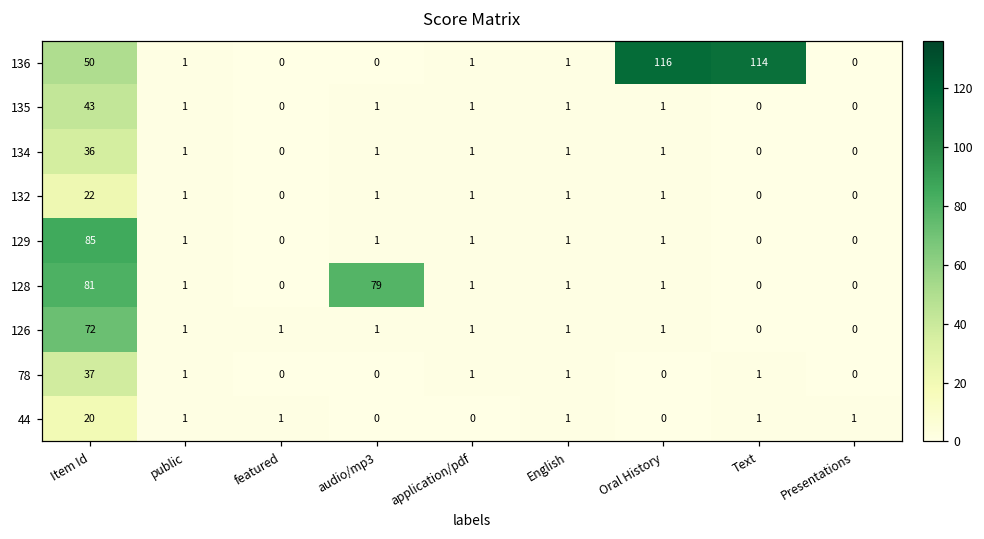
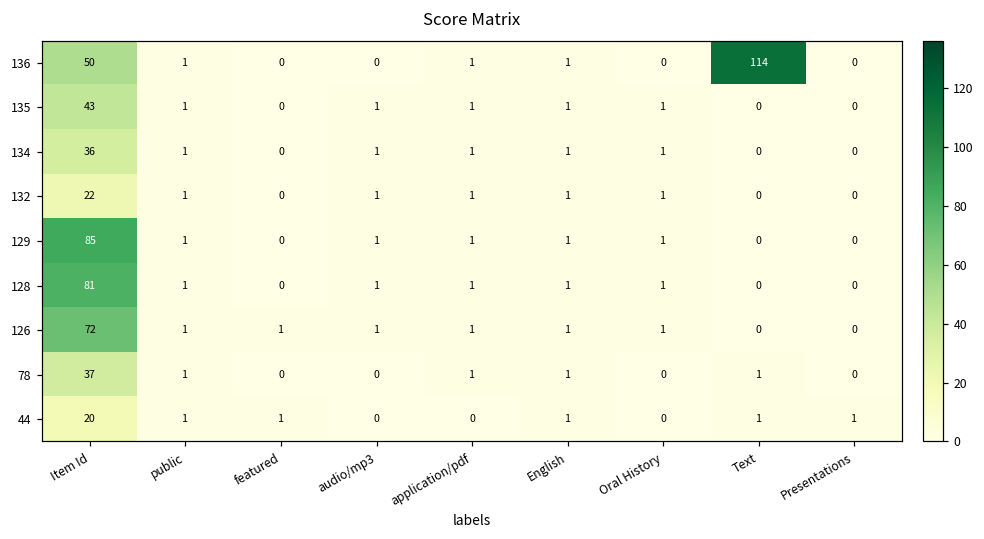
136, Oral History: 116 -> 0
128, audio/mp3: 79 -> 1
